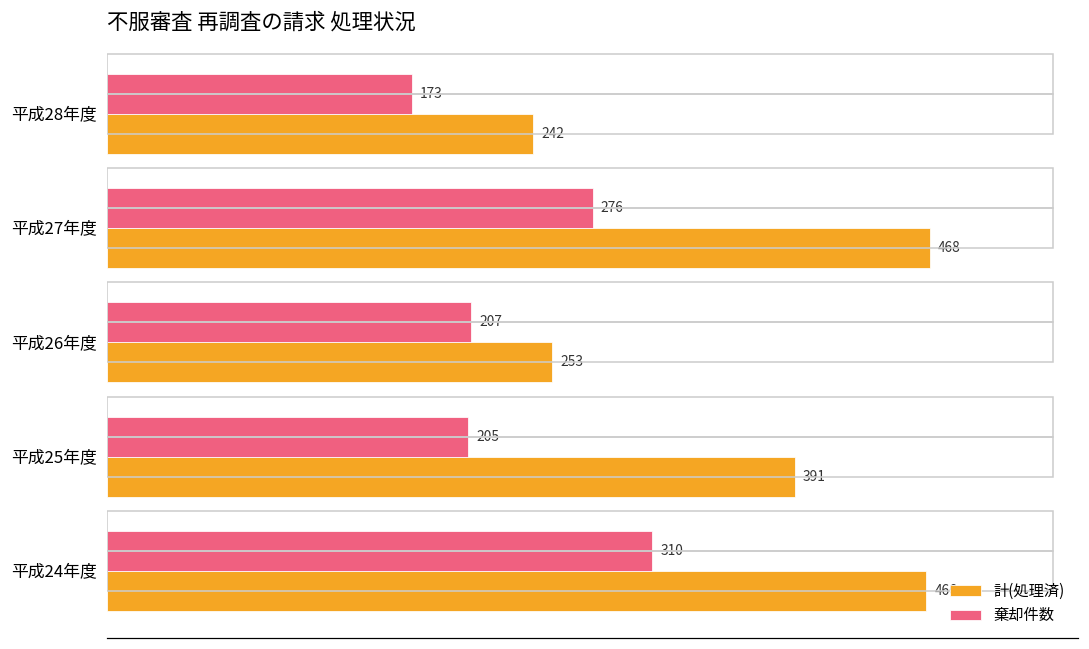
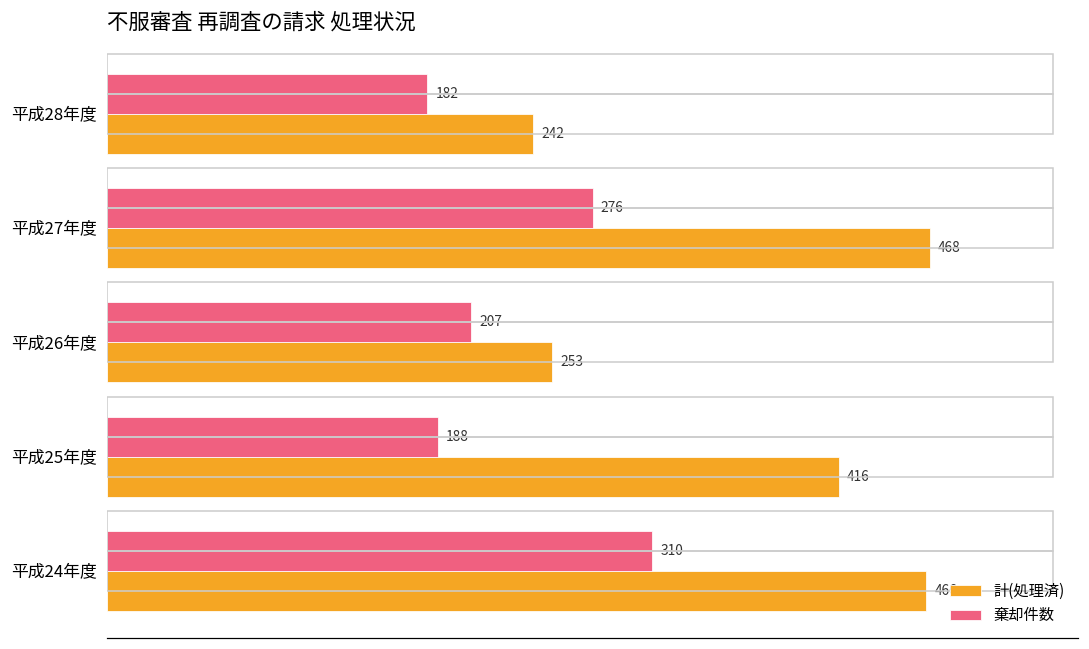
棄却件数, 平成28年度: 173 -> 182
棄却件数, 平成25年度: 205 -> 188
計(処理済), 平成25年度: 391 -> 416
